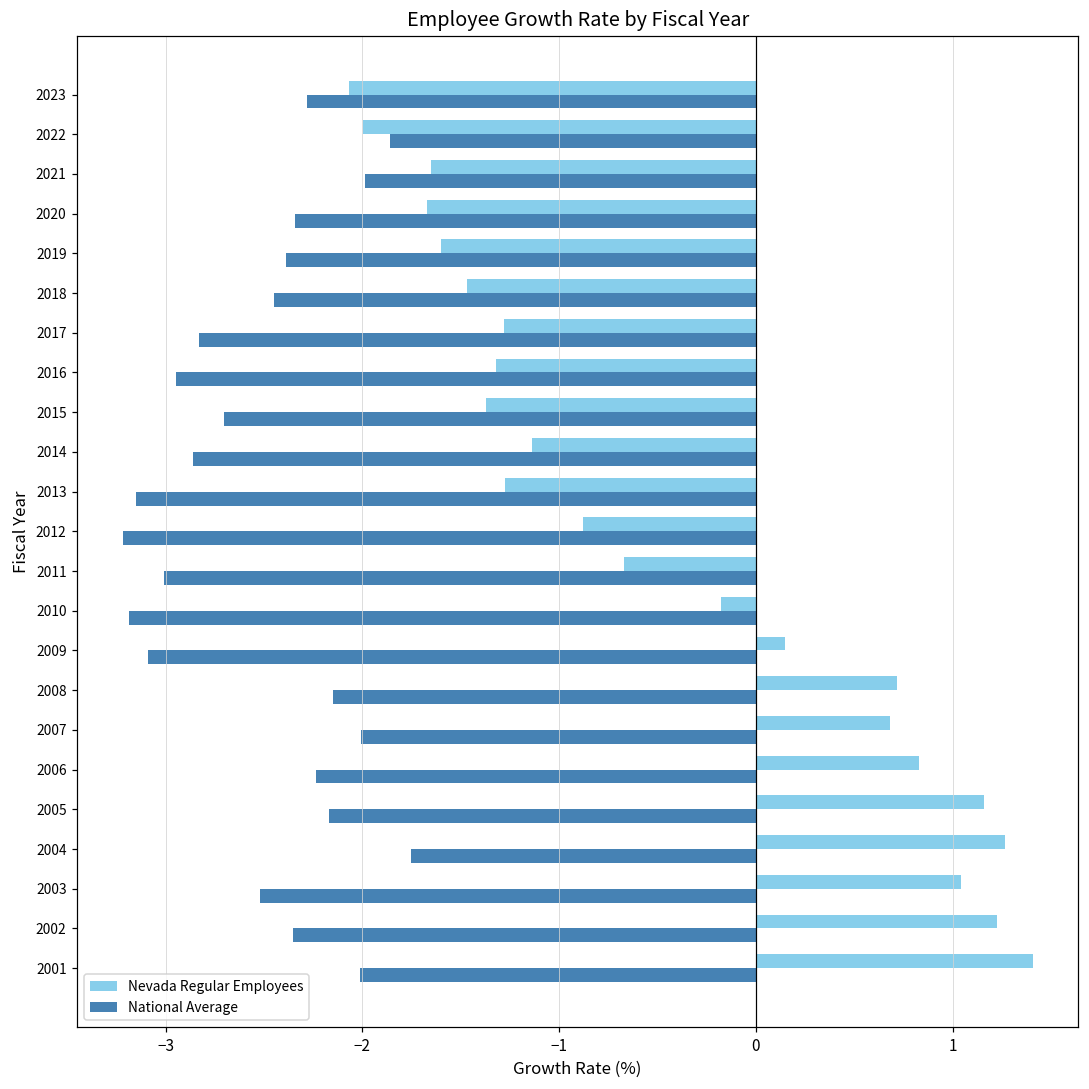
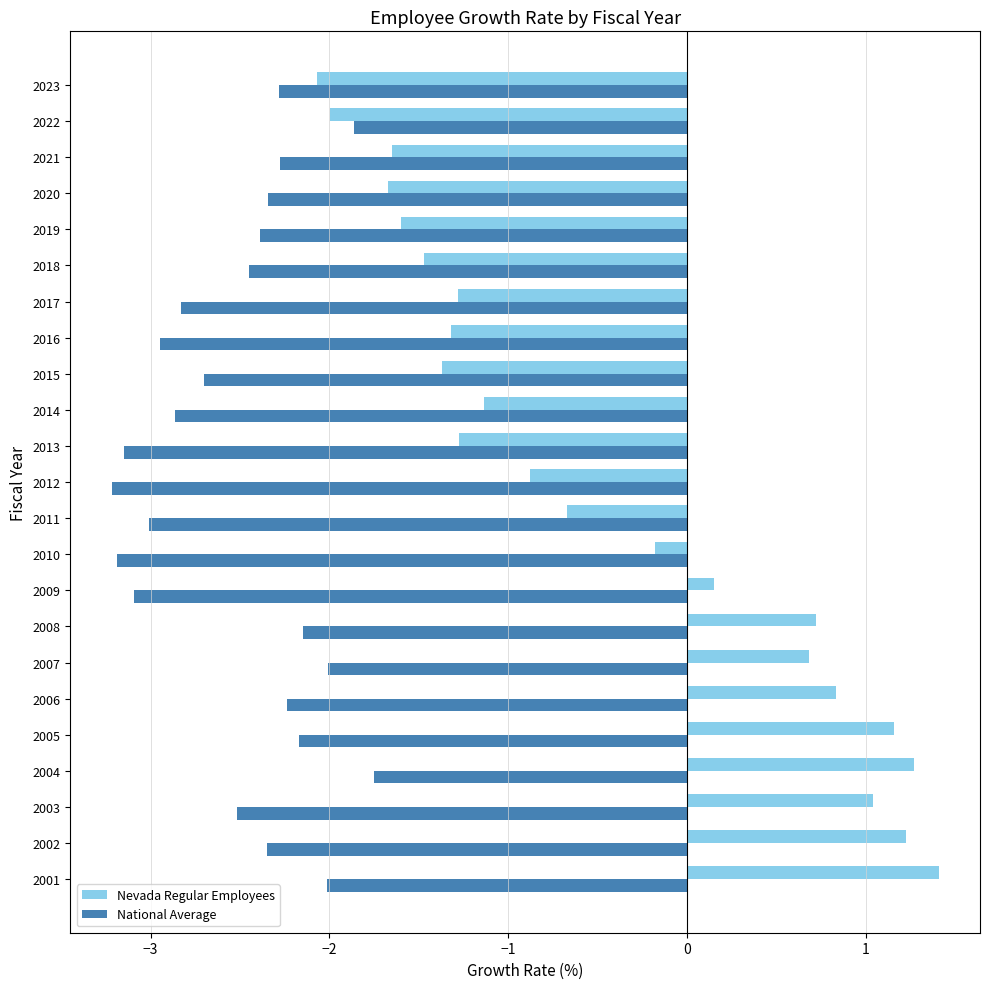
National Average, 2021: -1.98 -> -2.28
